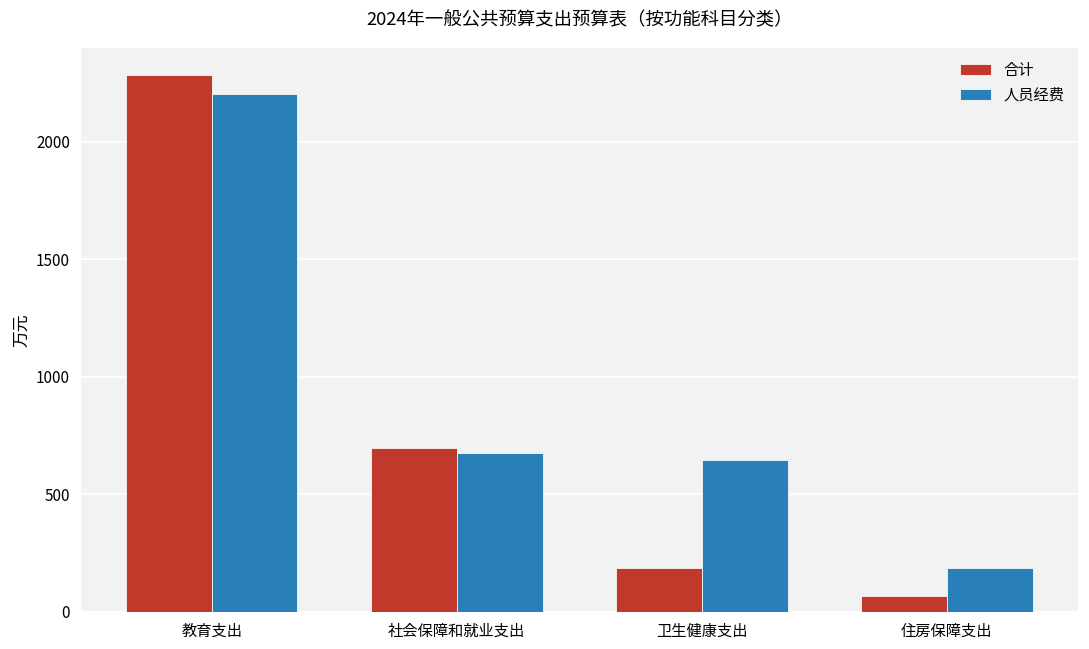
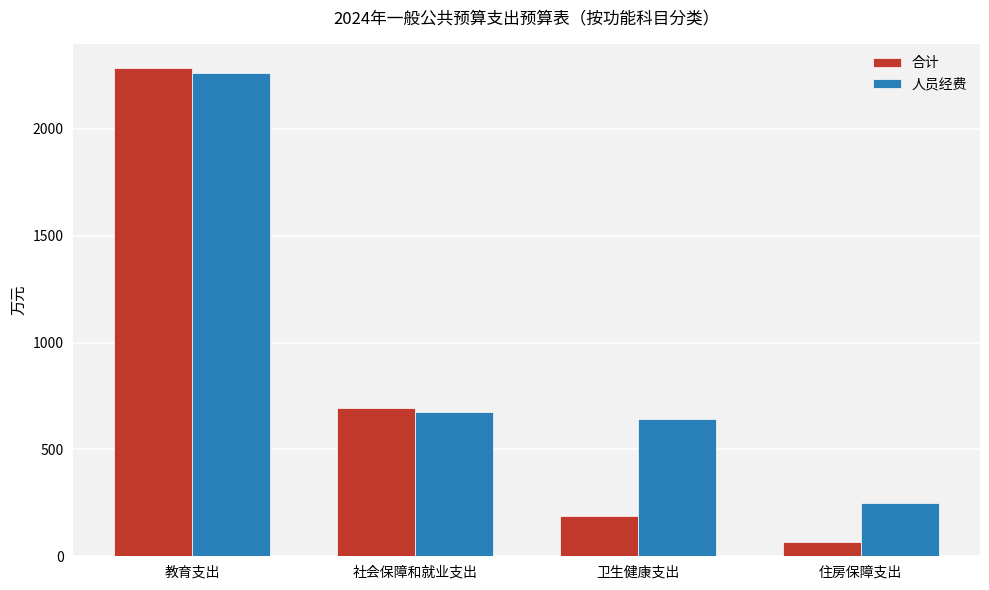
人员经费, 教育支出: 2200 -> 2260
人员经费, 住房保障支出: 190 -> 250
